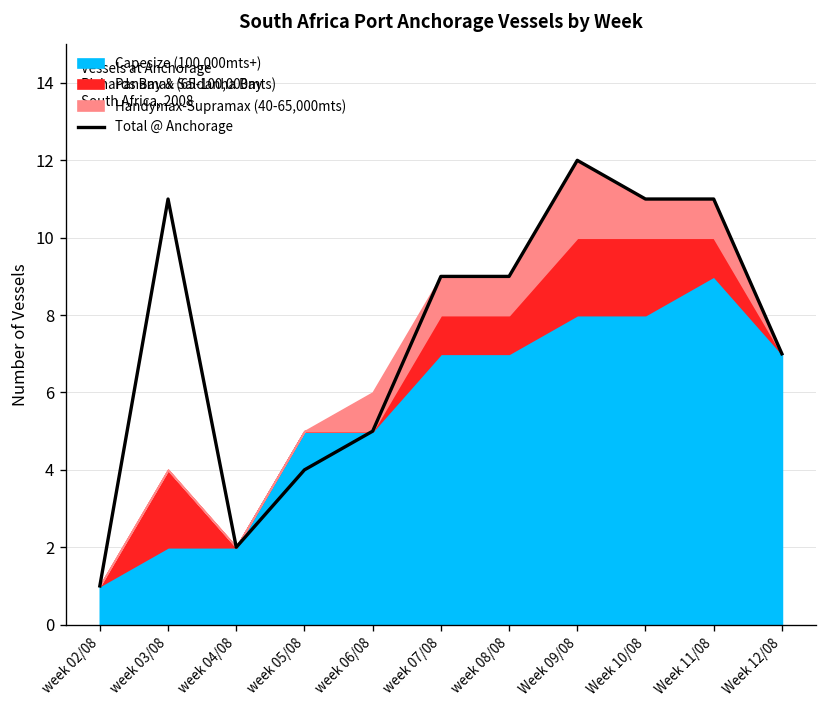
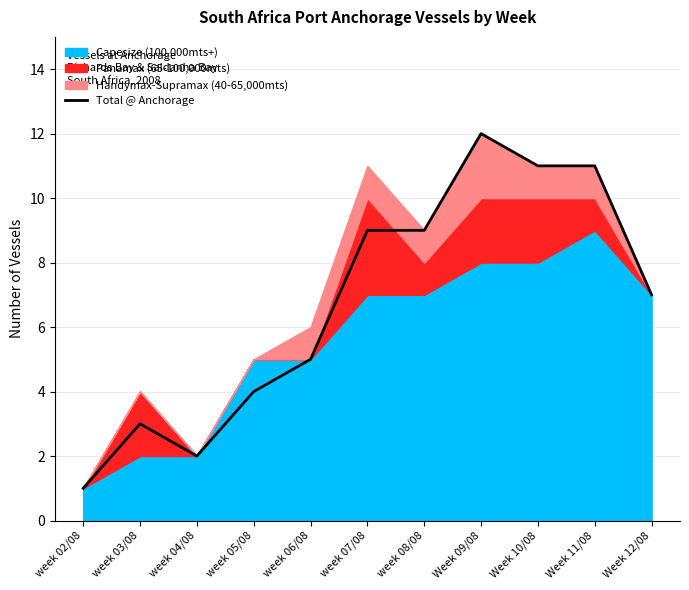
Total @ Anchorage, week 03/08: 11 -> 3
Panamax (65-100,000mts), week 07/08: 1 -> 3
